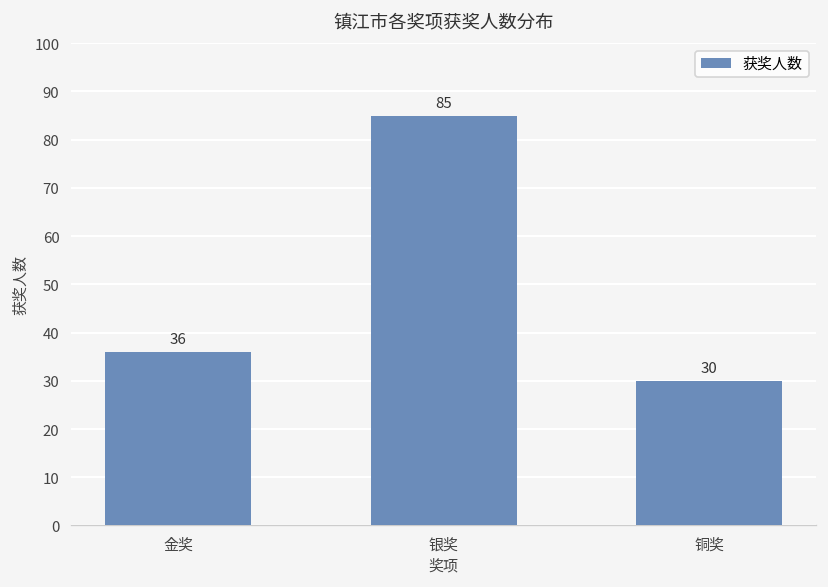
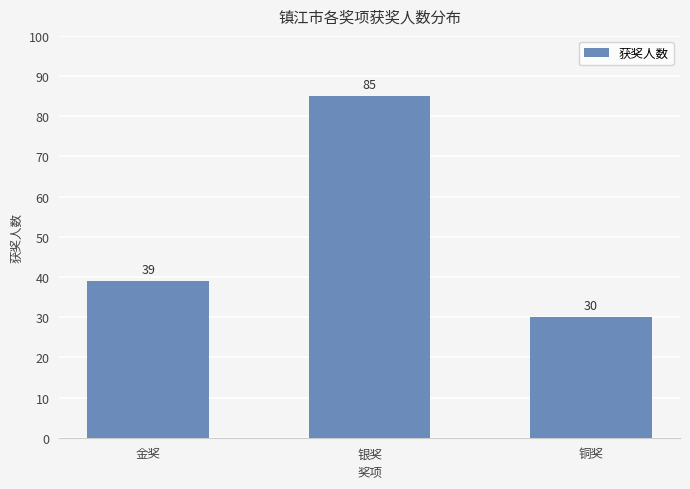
金奖: 36 -> 39
